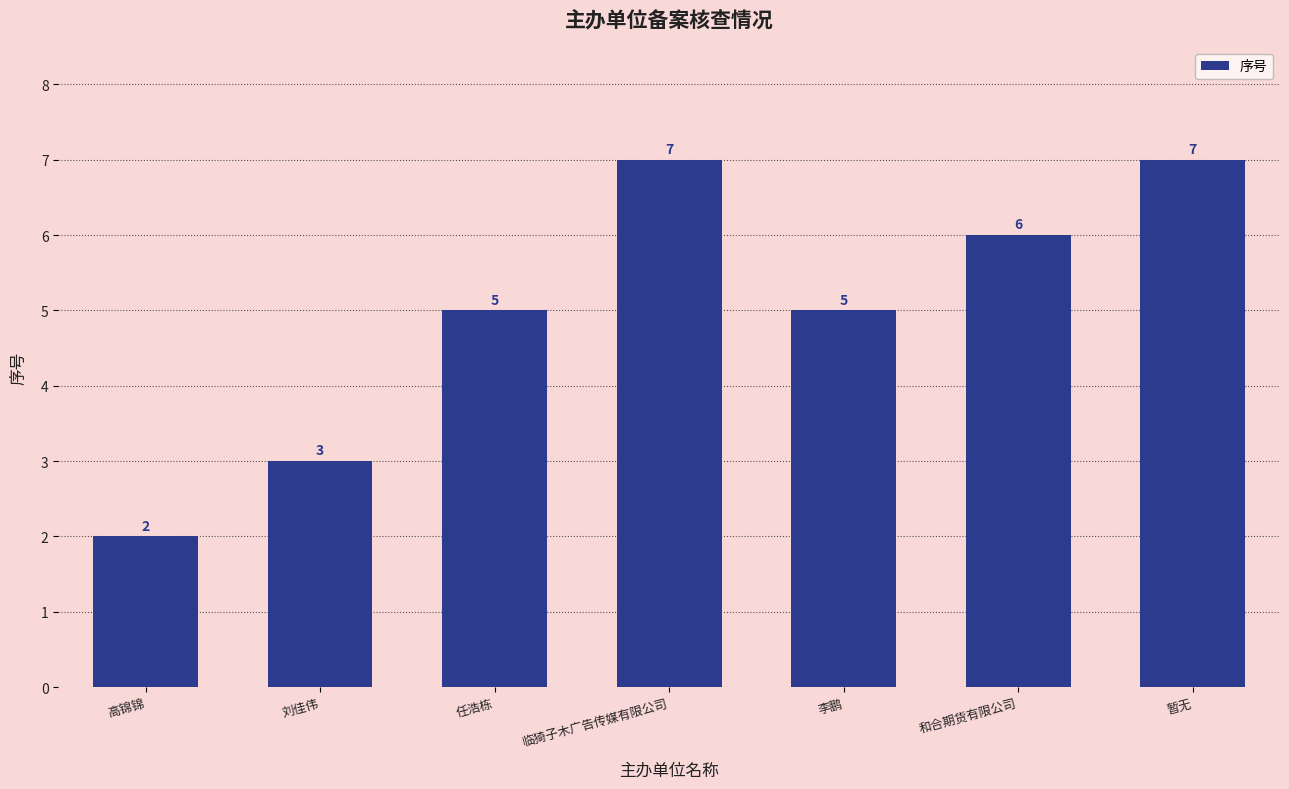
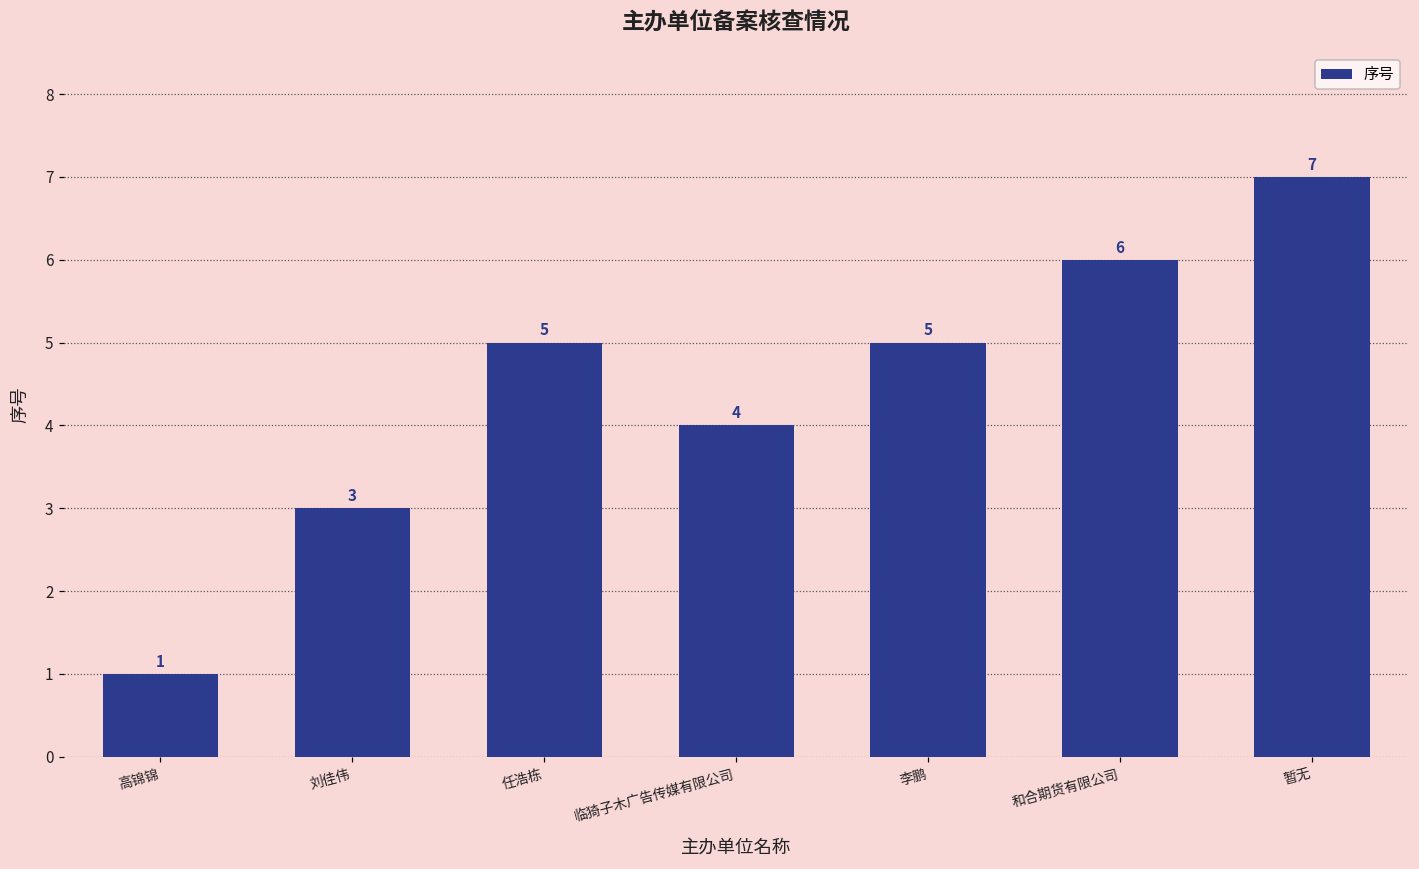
高锦锦: 2 -> 1
临猗子木广告传媒有限公司: 7 -> 4
